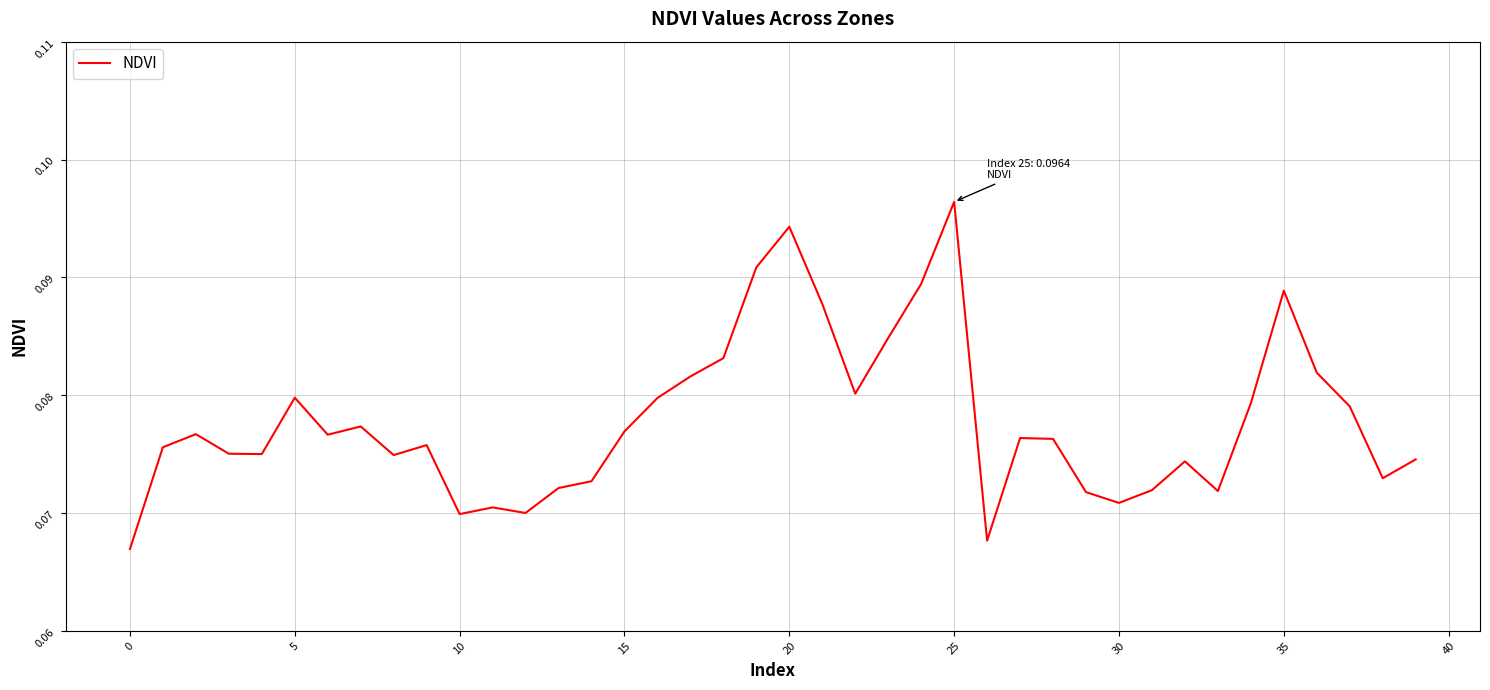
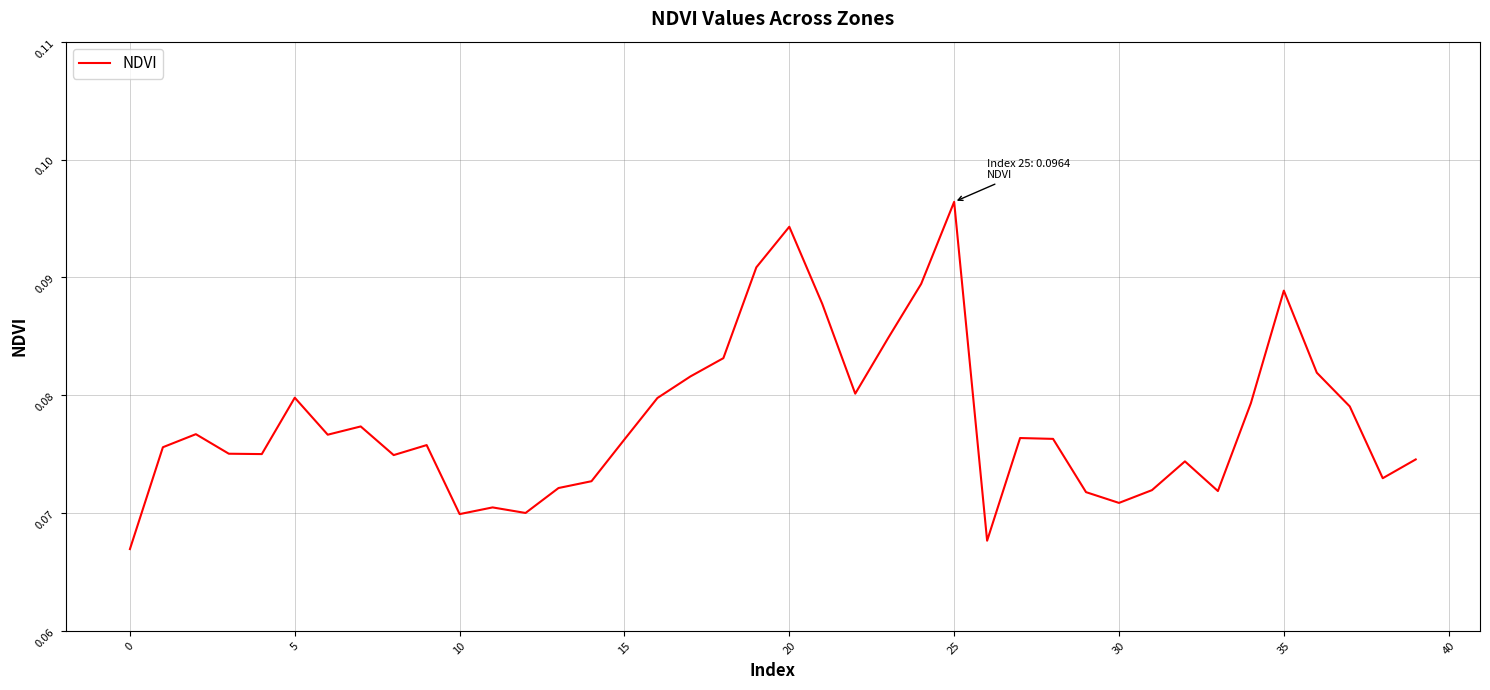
15: 0.0769 -> 0.0762
